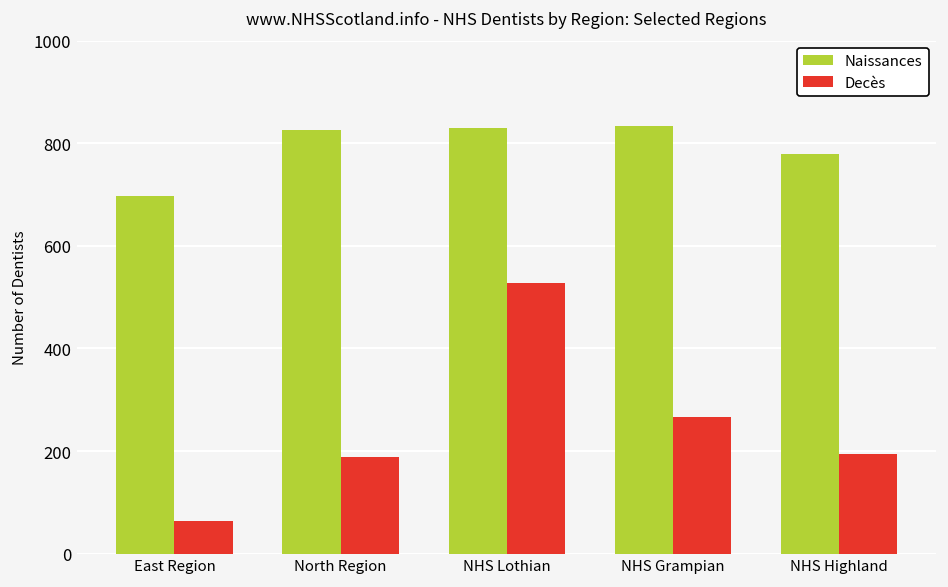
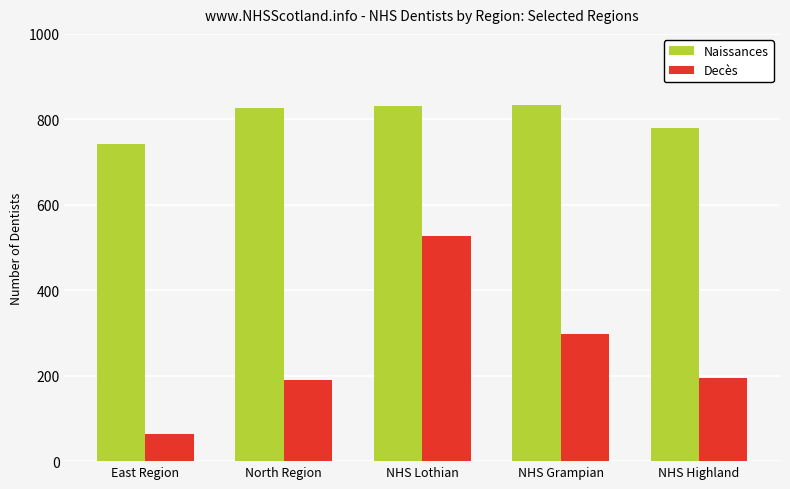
Naissances, East Region: 700 -> 740
Decès, NHS Grampian: 270 -> 300
